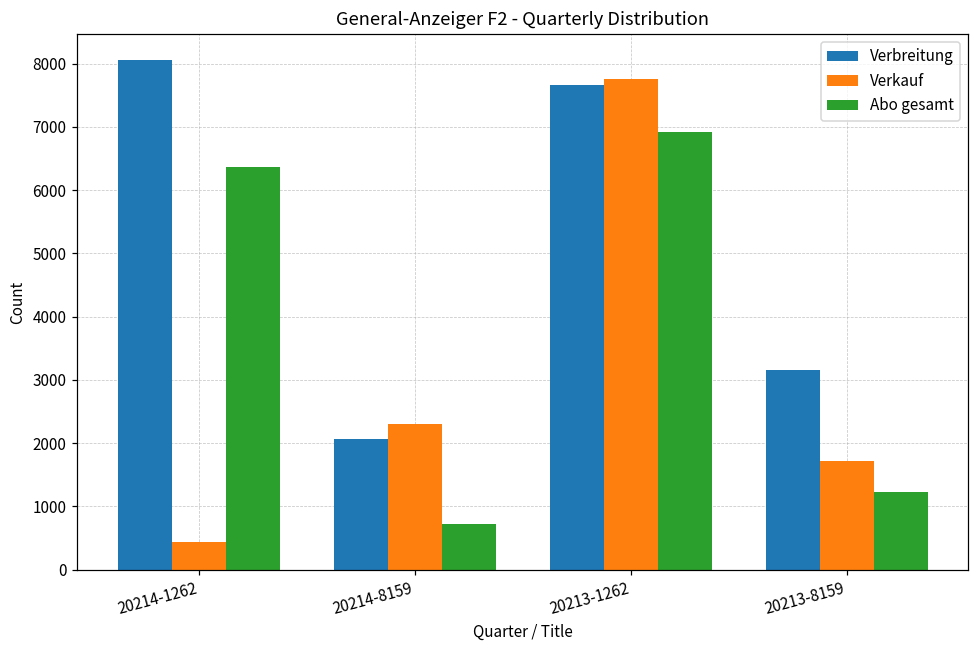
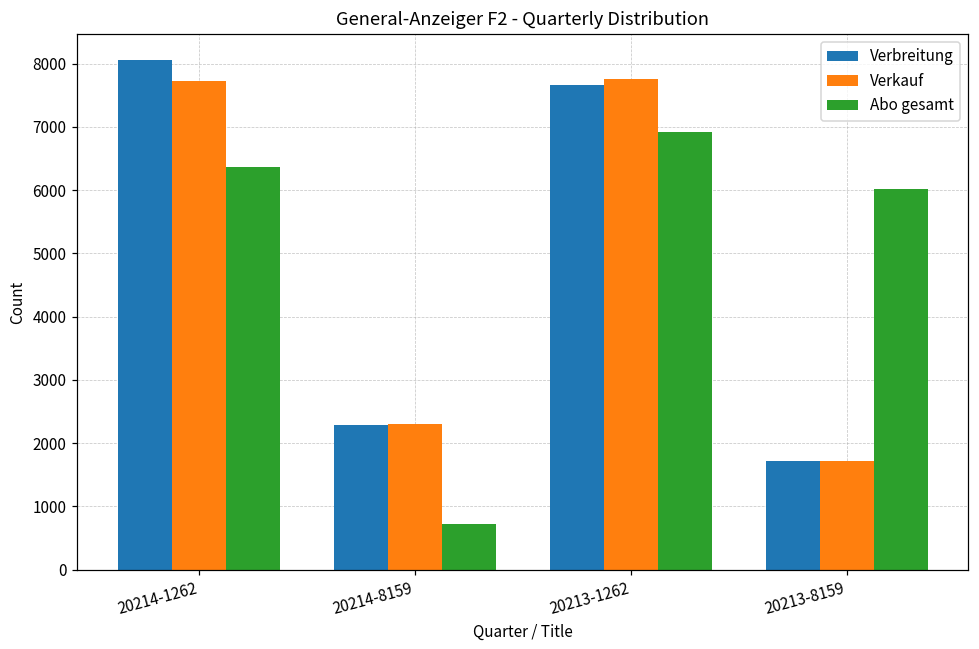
Verkauf, 20214-1262: 400 -> 7700
Verbreitung, 20214-8159: 2100 -> 2300
Verbreitung, 20213-8159: 3100 -> 1700
Abo gesamt, 20213-8159: 1200 -> 6000
